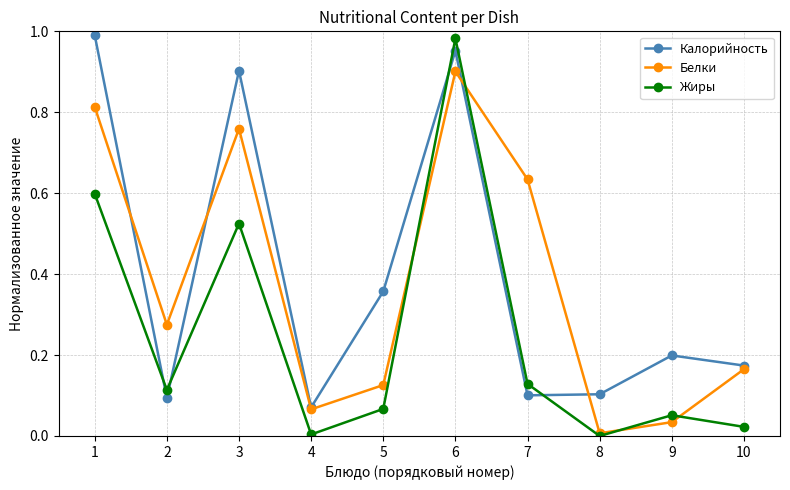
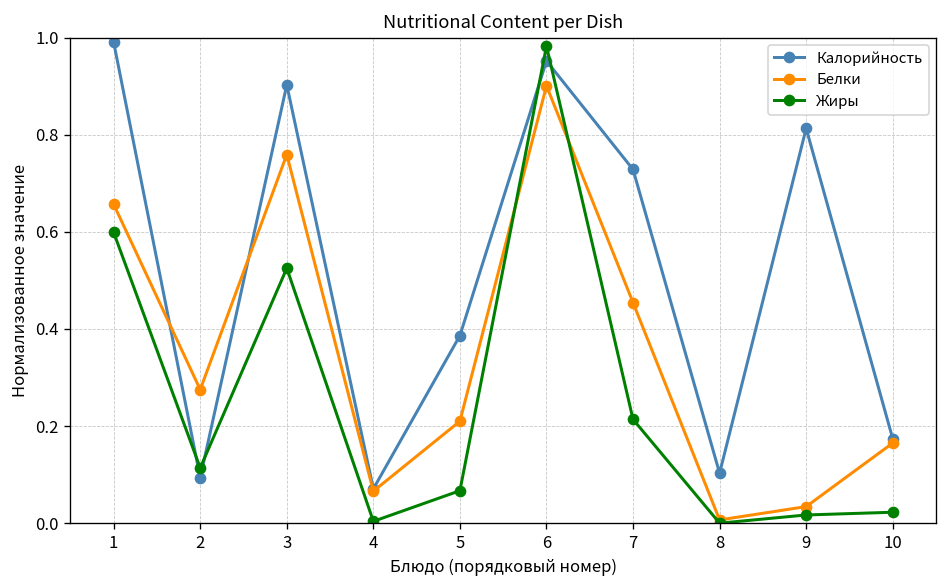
Белки, 1: 0.81 -> 0.66
Калорийность, 5: 0.36 -> 0.39
Белки, 5: 0.13 -> 0.21
Калорийность, 7: 0.10 -> 0.73
Белки, 7: 0.63 -> 0.45
Жиры, 7: 0.13 -> 0.21
Калорийность, 9: 0.20 -> 0.81
Жиры, 9: 0.05 -> 0.02
